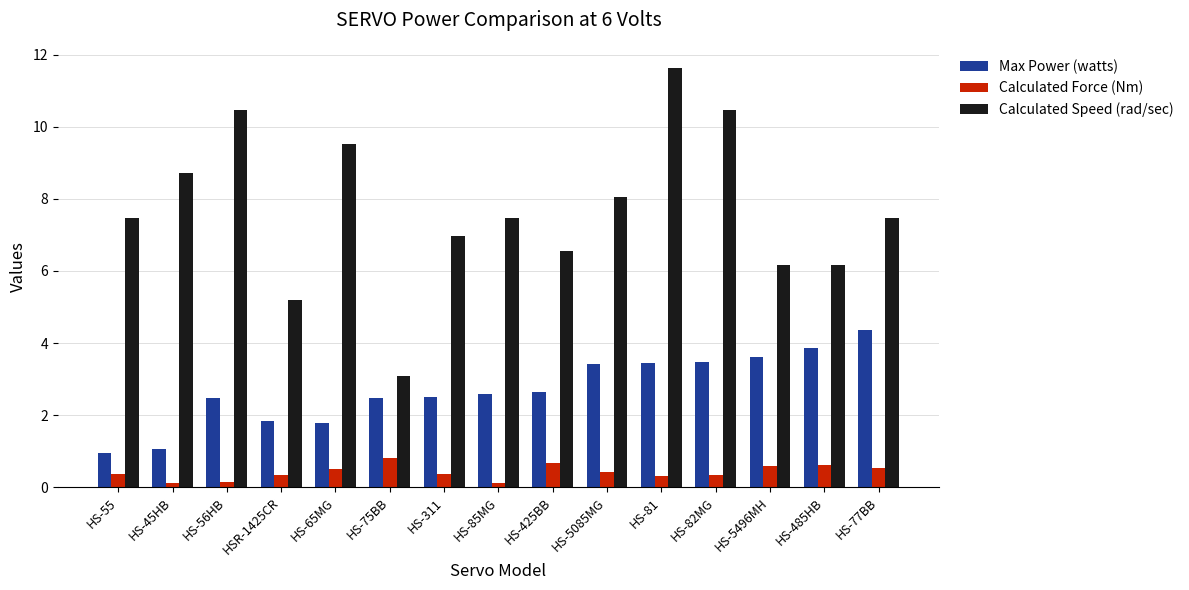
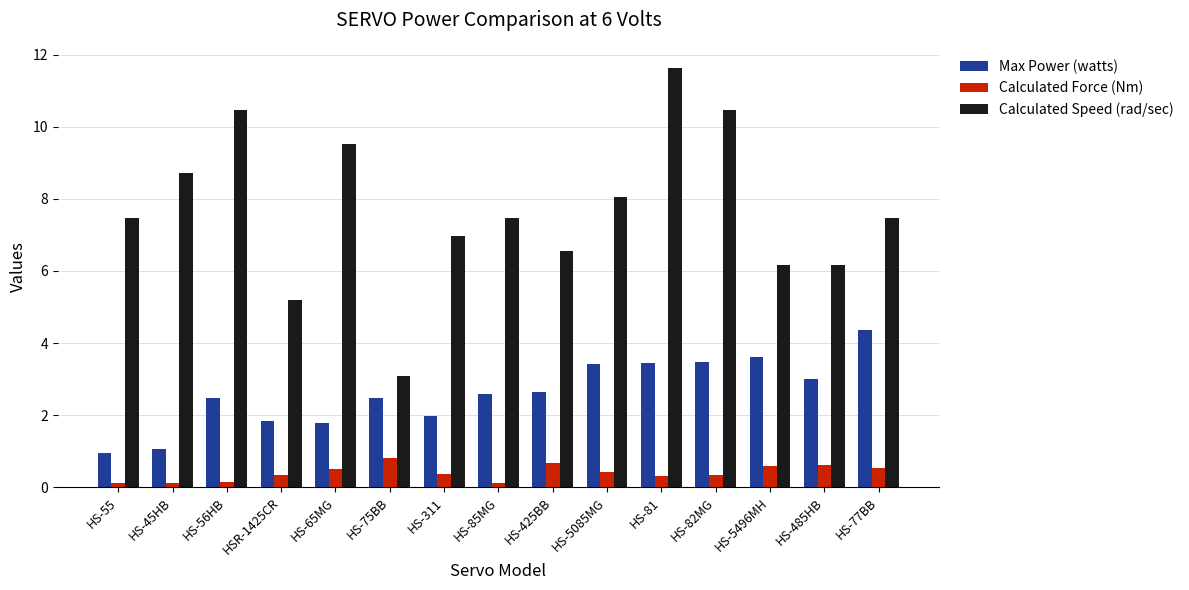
Calculated Force (Nm), HS-55: 0.4 -> 0.1
Max Power (watts), HS-311: 2.5 -> 2.0
Max Power (watts), HS-485HB: 3.9 -> 3.0
